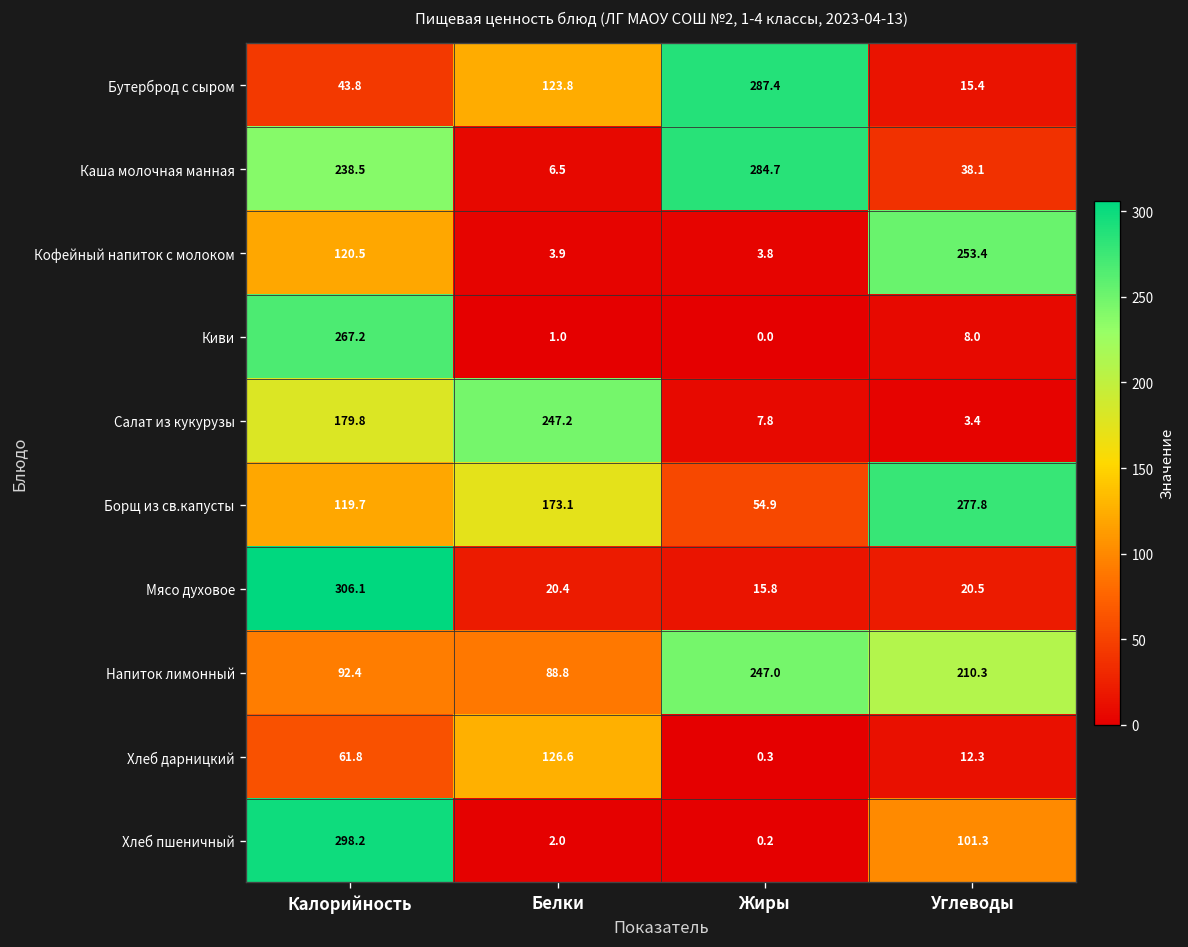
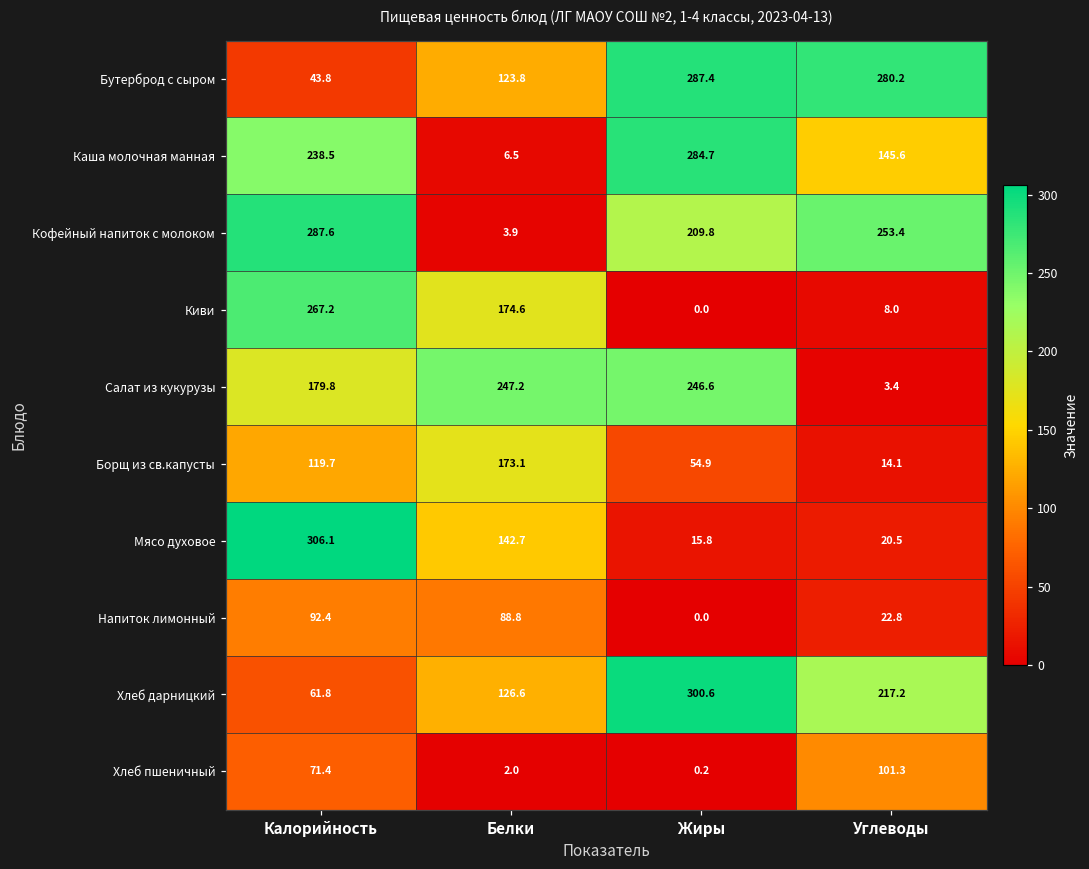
Бутерброд с сыром, Углеводы: 15.4 -> 280.2
Каша молочная манная, Углеводы: 38.1 -> 145.6
Кофейный напиток с молоком, Калорийность: 120.5 -> 287.6
Кофейный напиток с молоком, Жиры: 3.8 -> 209.8
Киви, Белки: 1.0 -> 174.6
Салат из кукурузы, Жиры: 7.8 -> 246.6
Борщ из св.капусты, Углеводы: 277.8 -> 14.1
Мясо духовое, Белки: 20.4 -> 142.7
Напиток лимонный, Жиры: 247.0 -> 0.0
Напиток лимонный, Углеводы: 210.3 -> 22.8
Хлеб дарницкий, Жиры: 0.3 -> 300.6
Хлеб дарницкий, Углеводы: 12.3 -> 217.2
Хлеб пшеничный, Калорийность: 298.2 -> 71.4
